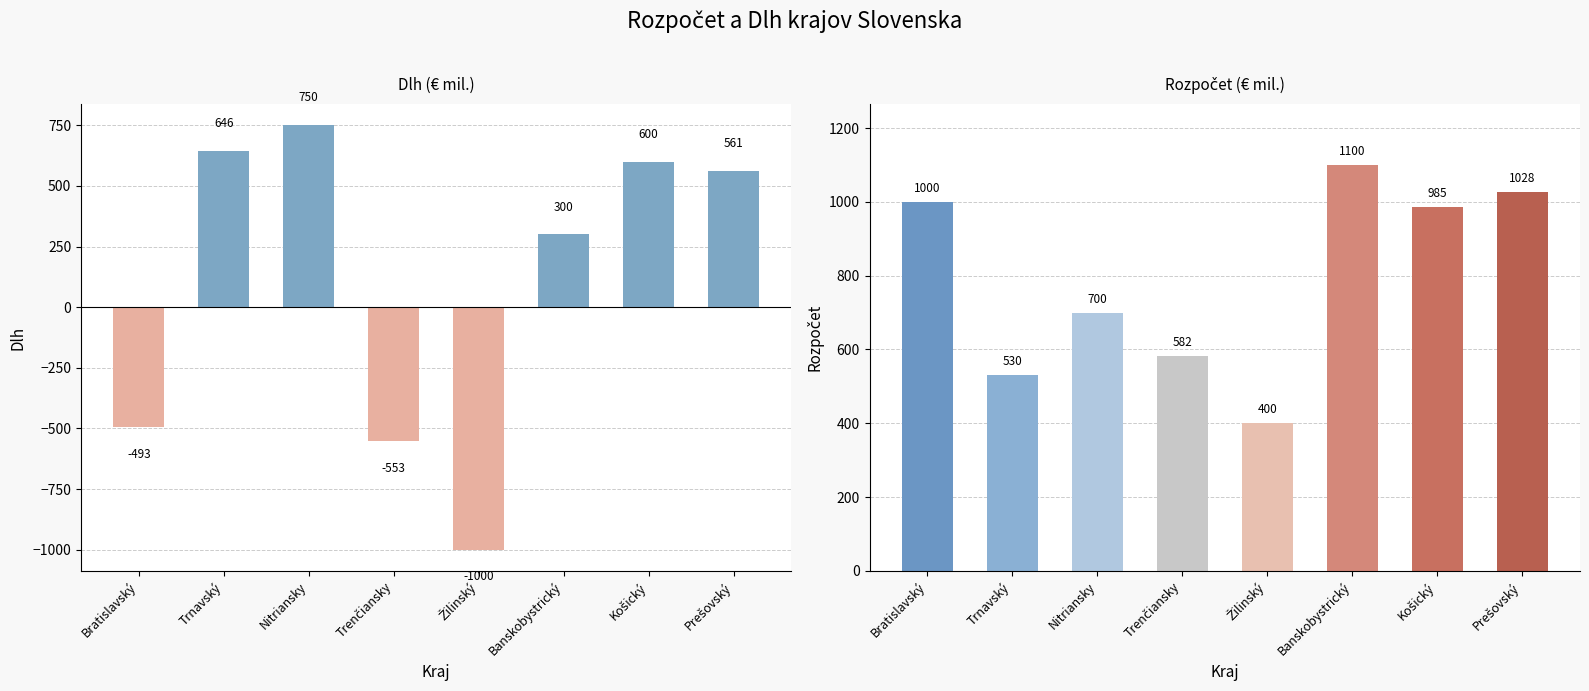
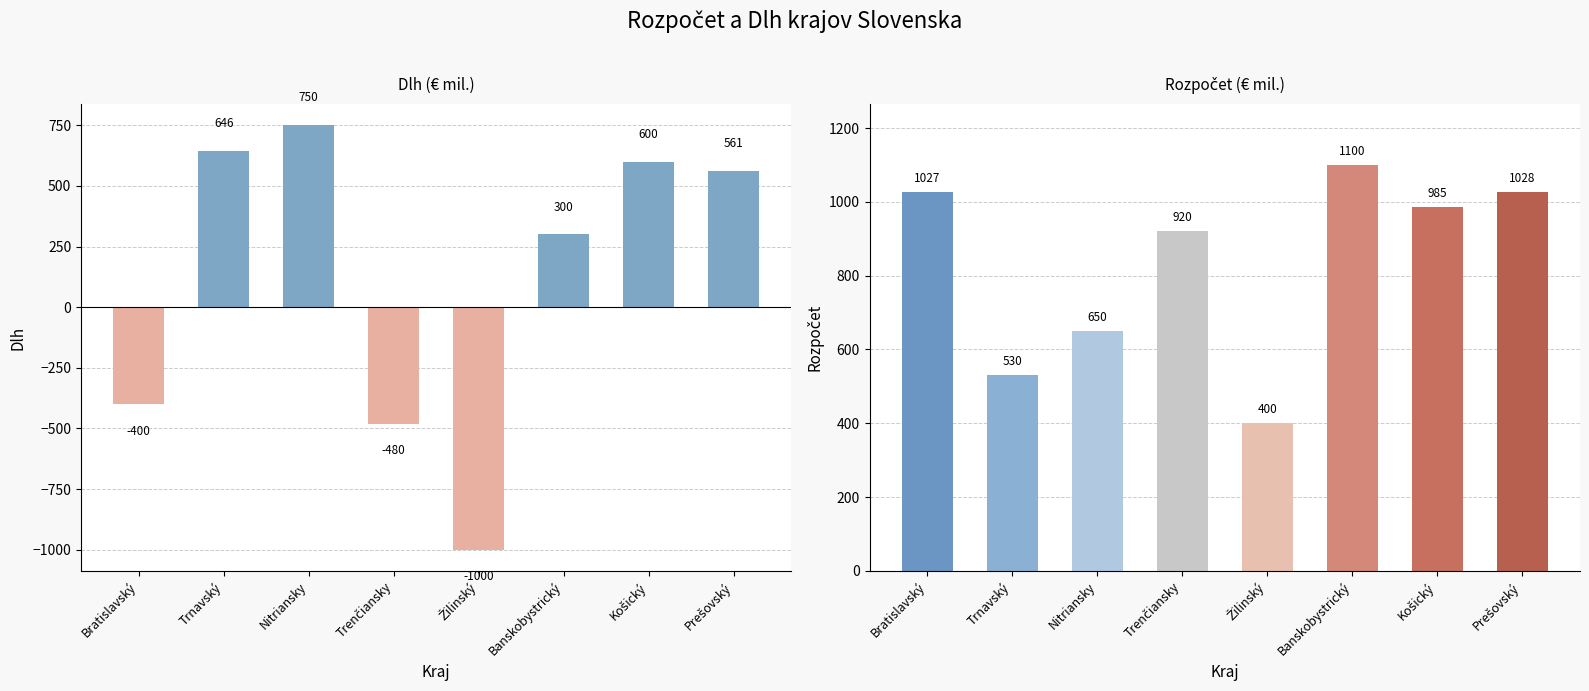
Dlh (€ mil.), Bratislavský: -493 -> -400
Dlh (€ mil.), Trenčiansky: -553 -> -480
Rozpočet (€ mil.), Bratislavský: 1000 -> 1027
Rozpočet (€ mil.), Nitriansky: 700 -> 650
Rozpočet (€ mil.), Trenčiansky: 582 -> 920
